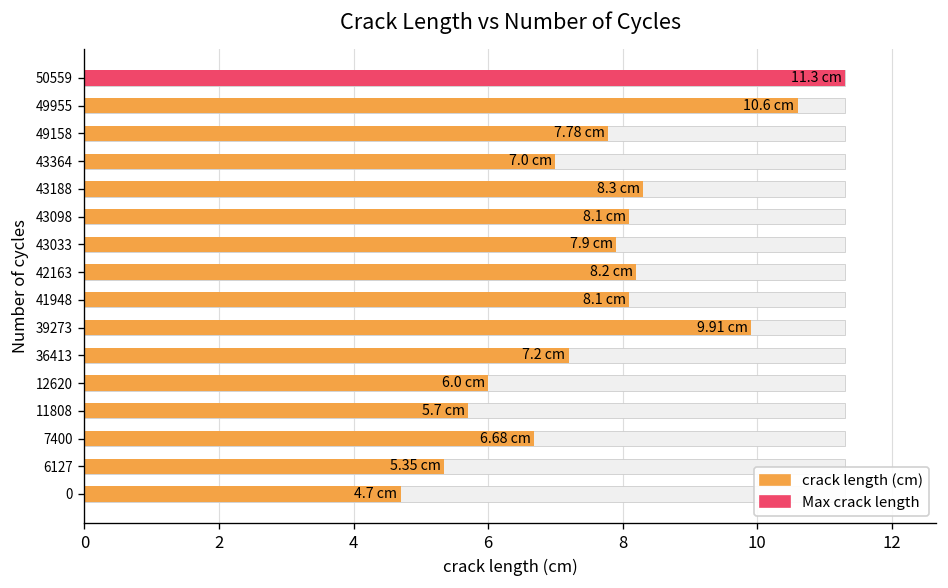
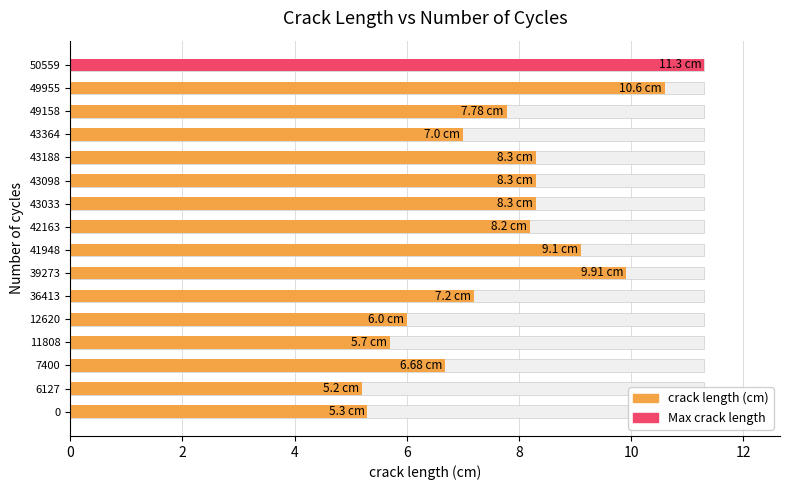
crack length (cm), 43098: 8.1 -> 8.3
crack length (cm), 43033: 7.9 -> 8.3
crack length (cm), 41948: 8.1 -> 9.1
crack length (cm), 6127: 5.35 -> 5.2
crack length (cm), 0: 4.7 -> 5.3
